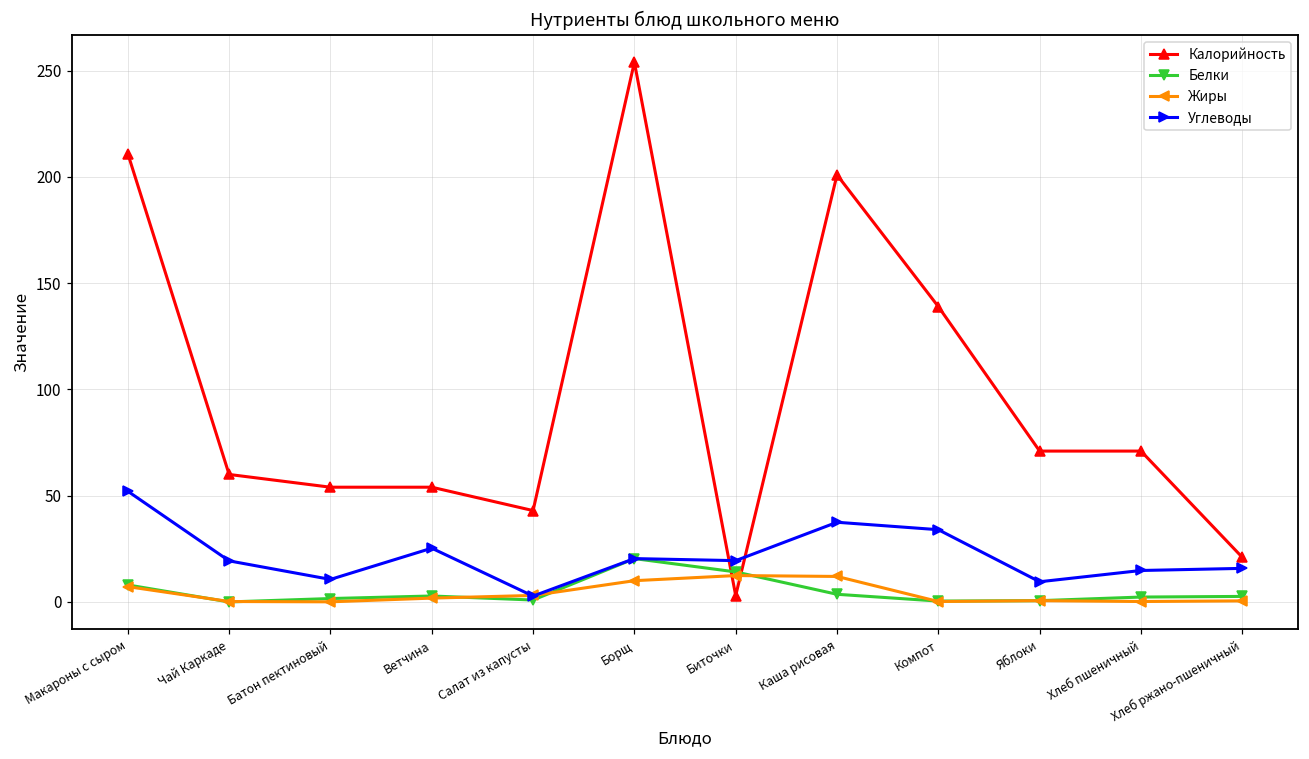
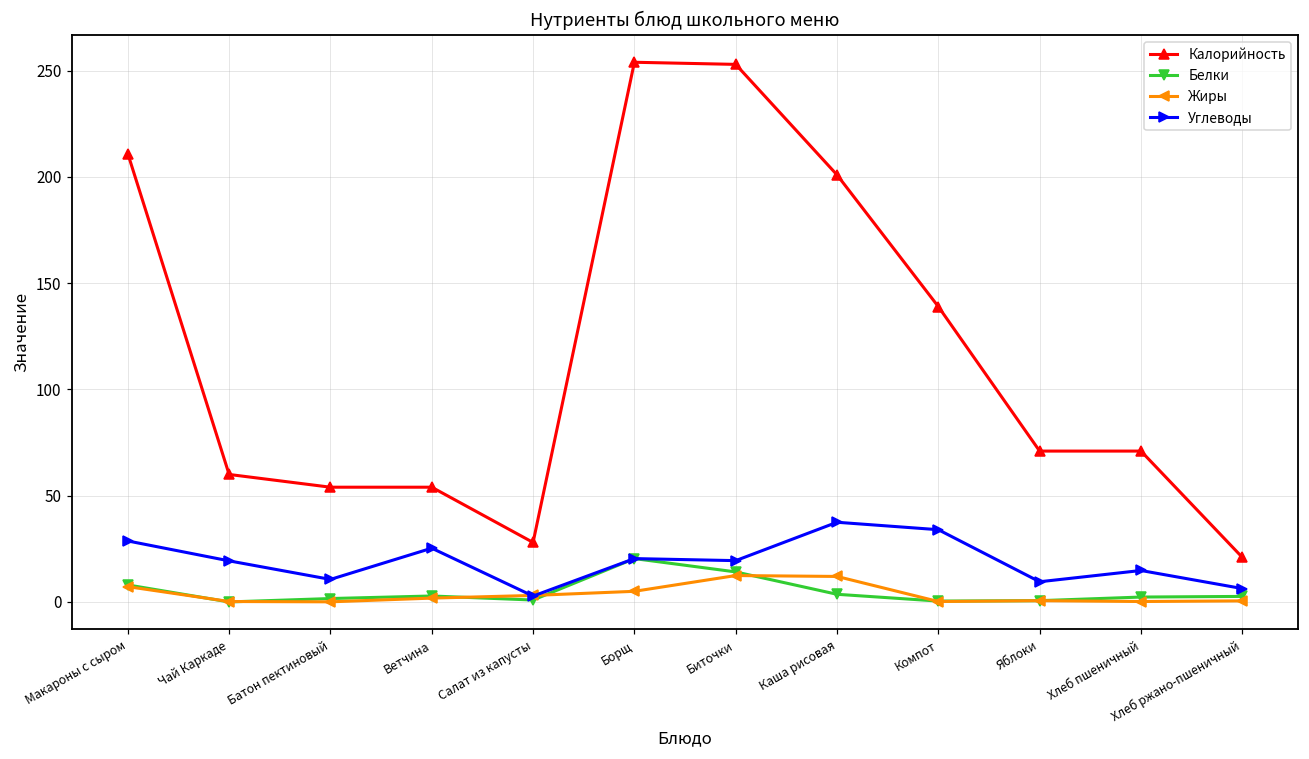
Углеводы, Макароны с сыром: 52 -> 29
Калорийность, Салат из капусты: 43 -> 28
Жиры, Борщ: 10 -> 5
Калорийность, Биточки: 3 -> 253
Углеводы, Хлеб ржано-пшеничный: 16 -> 6
